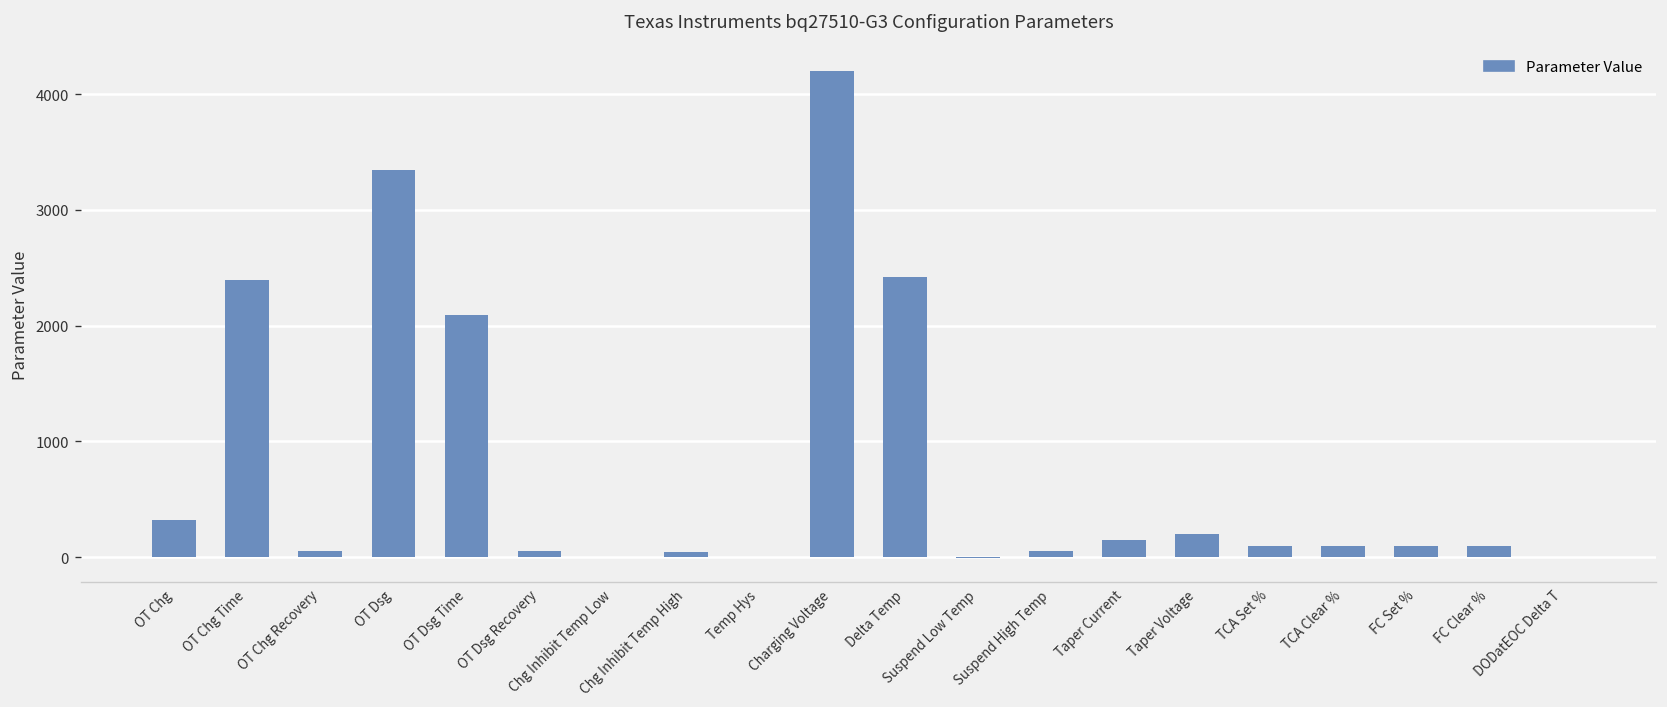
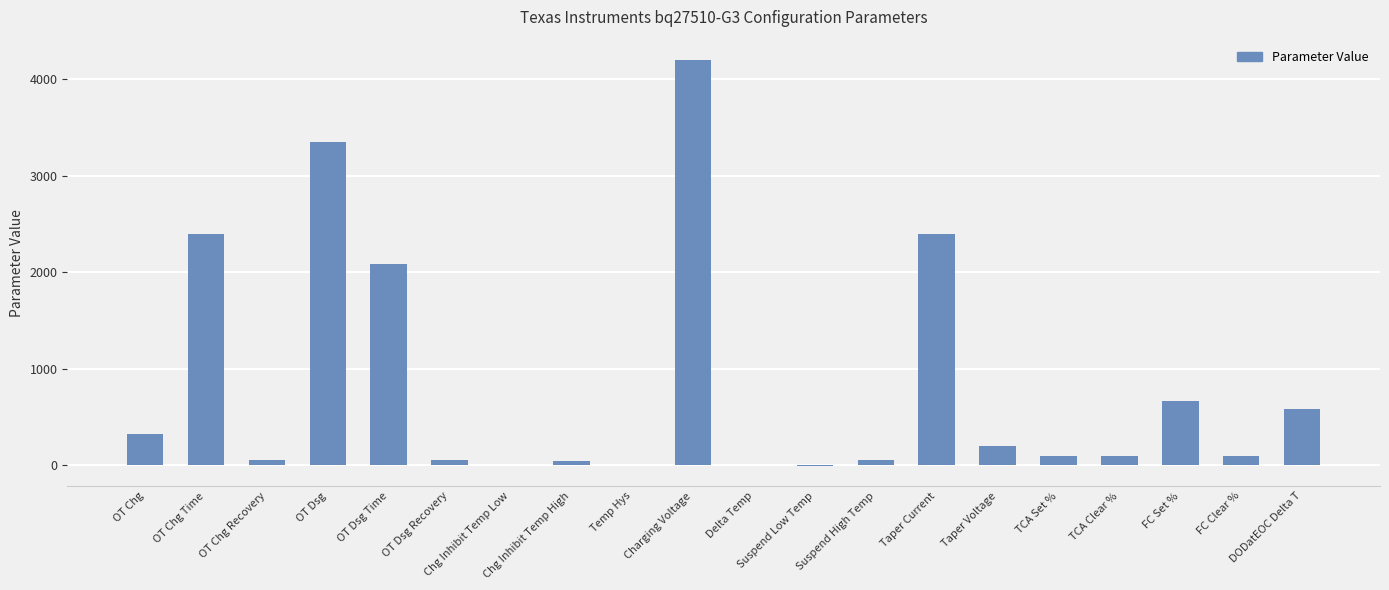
Delta Temp: 2400 -> 0
Taper Current: 200 -> 2400
FC Set %: 100 -> 700
DODatEOC Delta T: 0 -> 600
